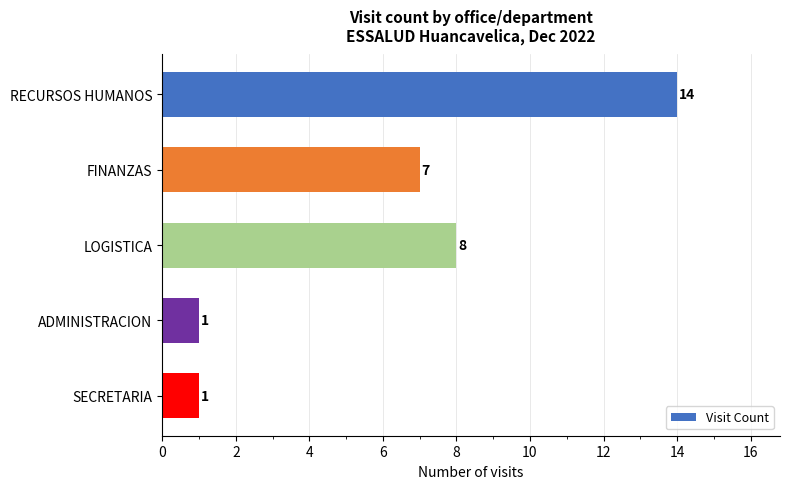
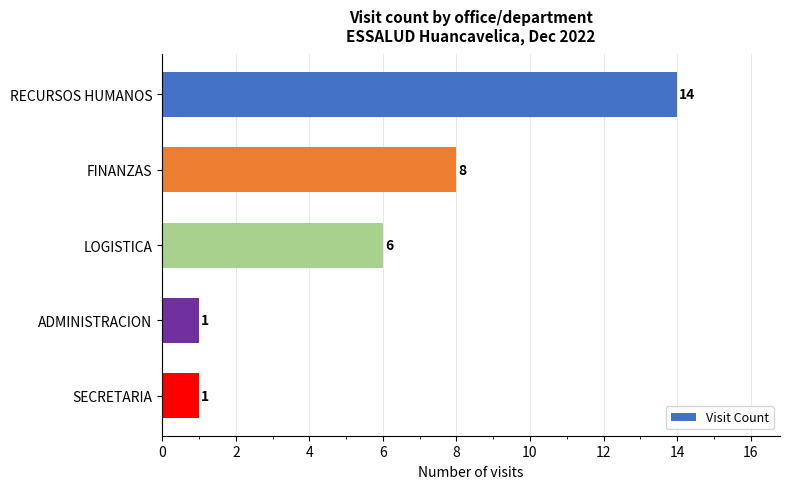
FINANZAS: 7 -> 8
LOGISTICA: 8 -> 6
